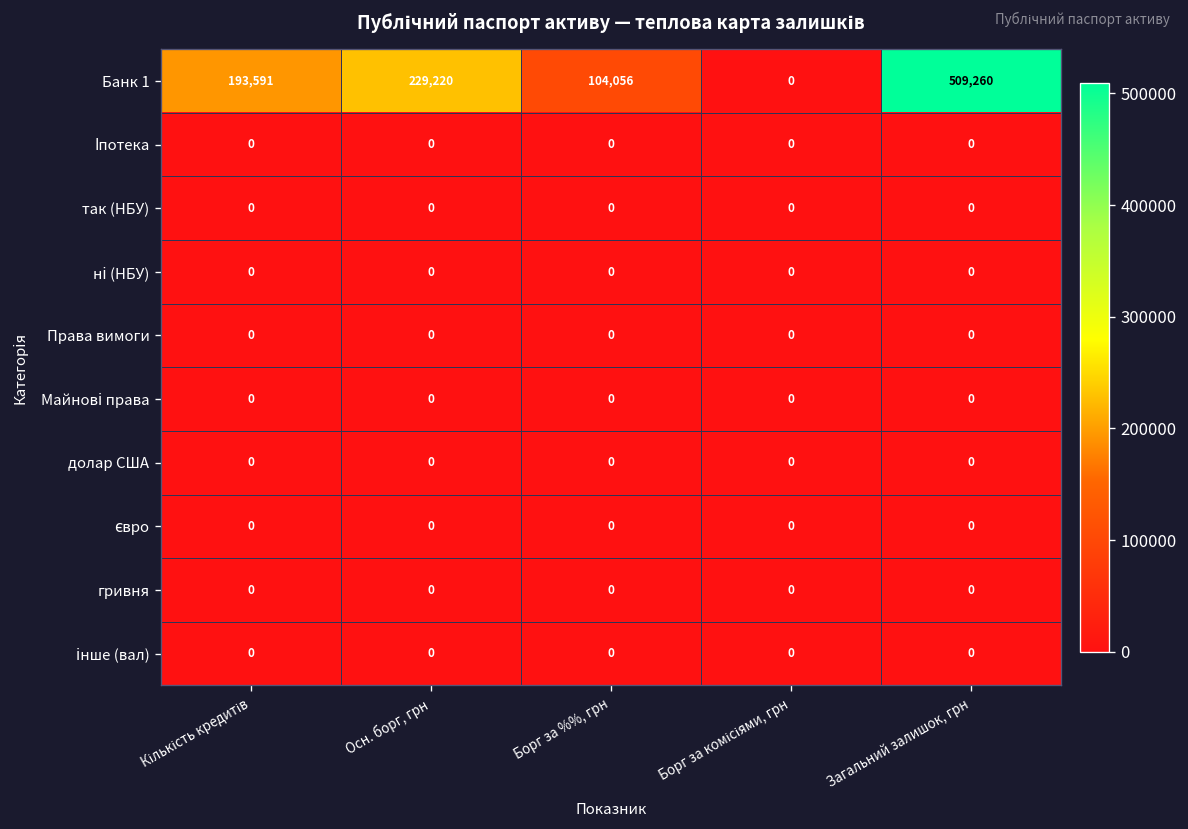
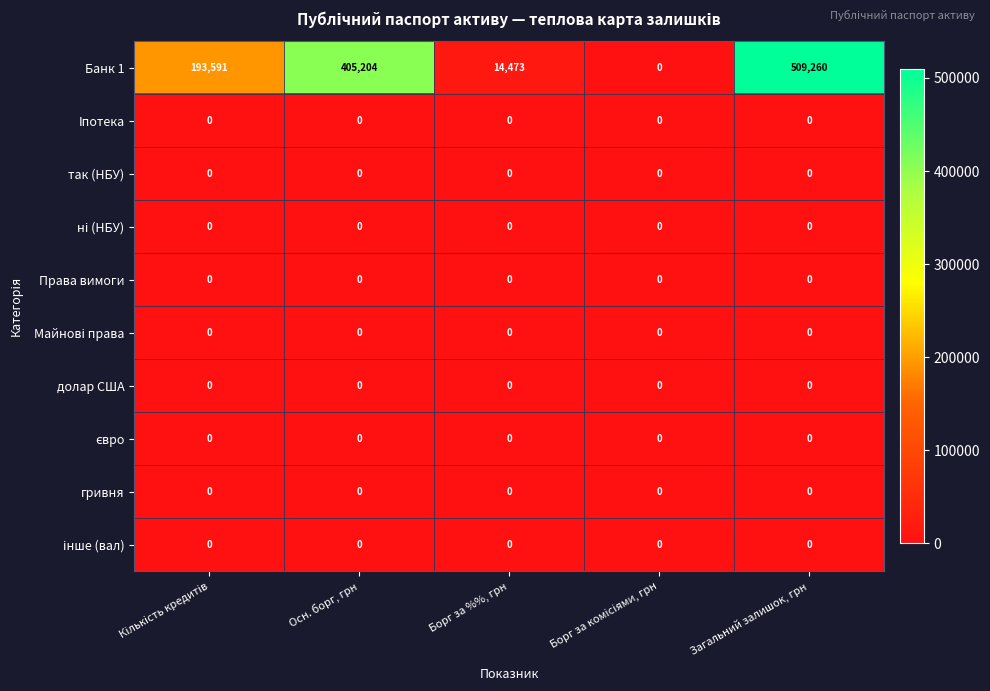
Банк 1, Осн. борг, грн: 229,220 -> 405,204
Банк 1, Борг за %%, грн: 104,056 -> 14,473
